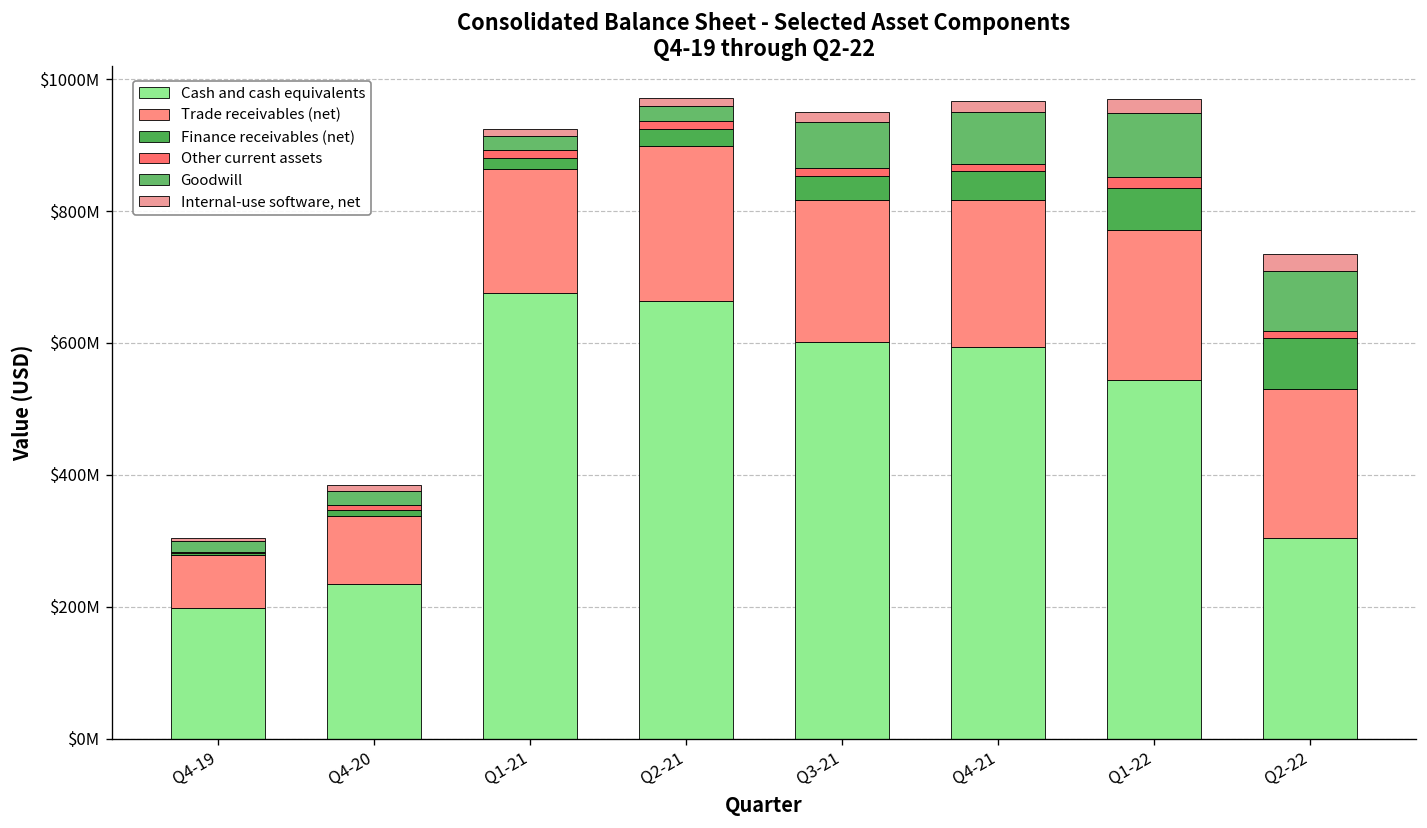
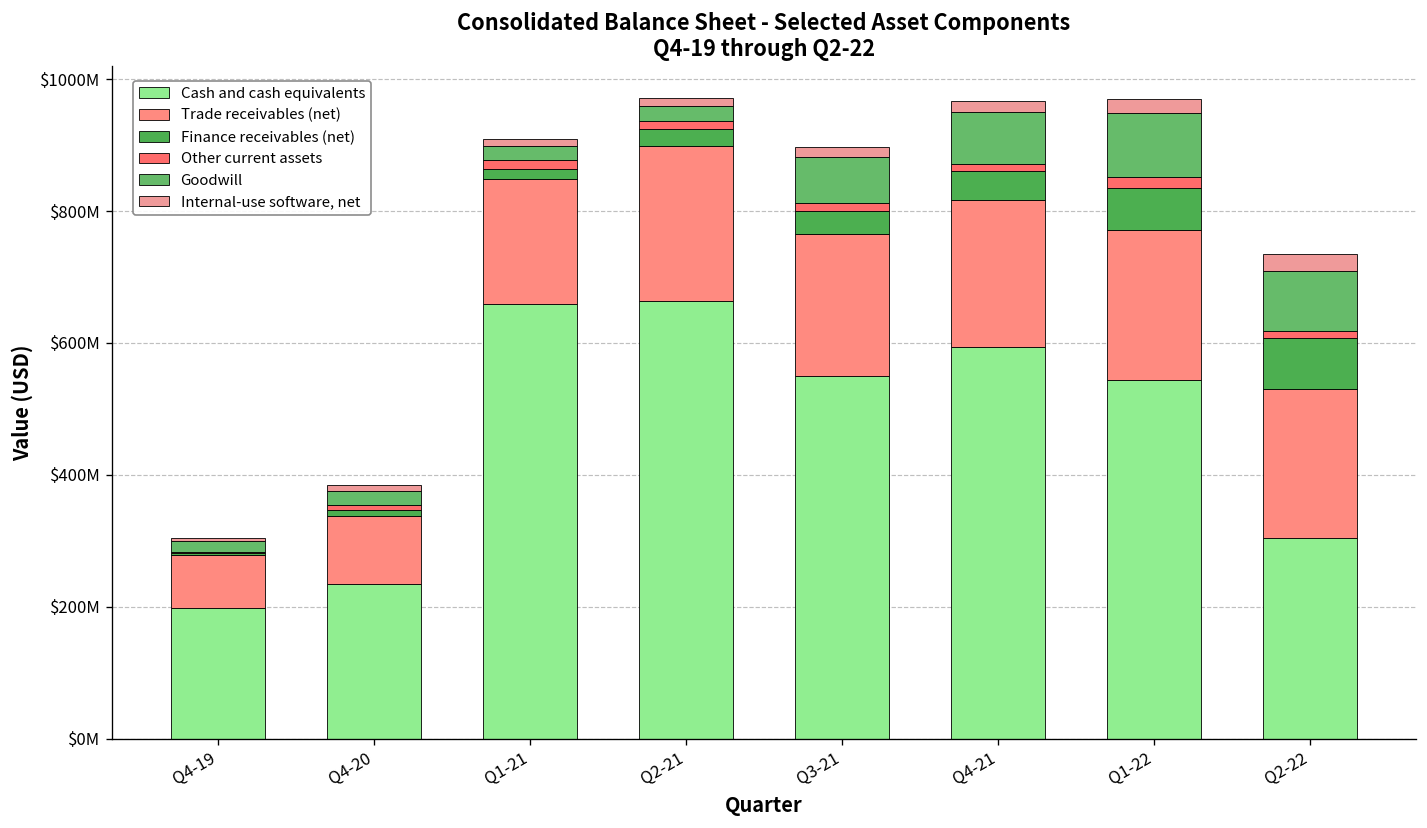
Cash and cash equivalents, Q1-21: $680000000 -> $660000000
Cash and cash equivalents, Q3-21: $600000000 -> $550000000
